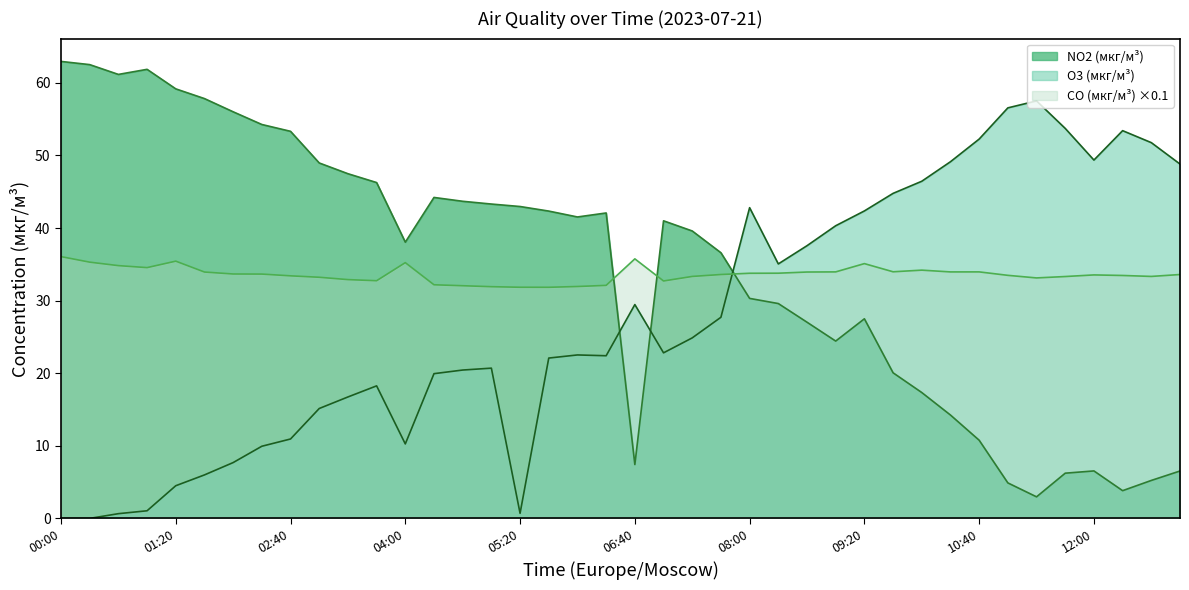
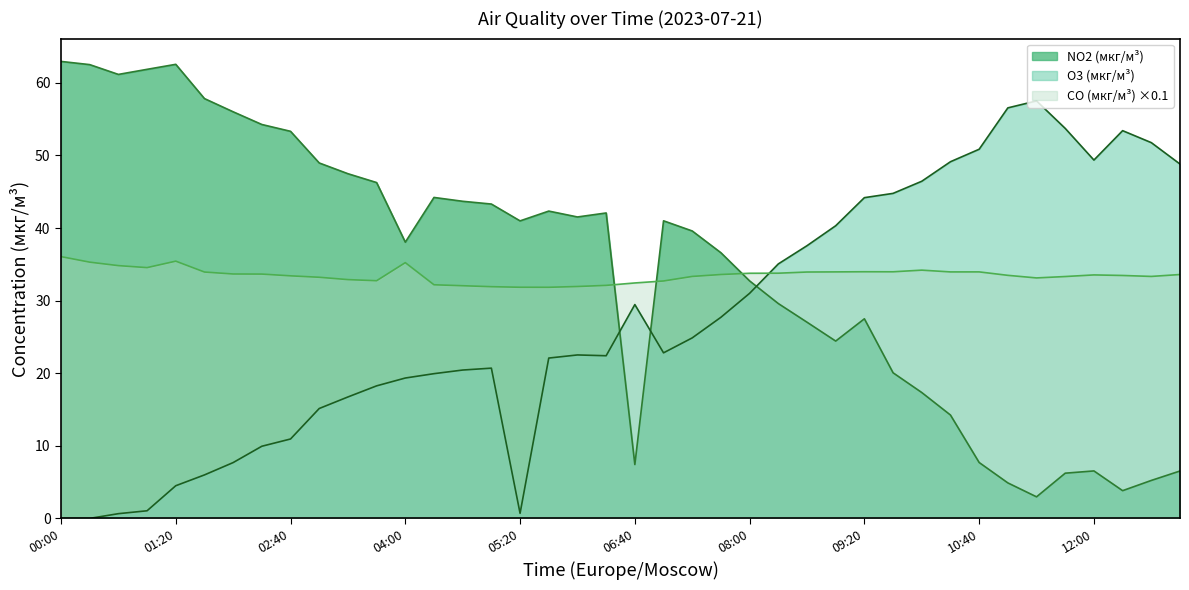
NO2 (мкг/м³), 01:20: 59 -> 63
O3 (мкг/м³), 04:00: 10 -> 19
NO2 (мкг/м³), 05:20: 43 -> 41
CO (мкг/м³) ×0.1, 06:40: 36 -> 32
NO2 (мкг/м³), 08:00: 30 -> 33
O3 (мкг/м³), 08:00: 43 -> 31
O3 (мкг/м³), 09:20: 42 -> 44
CO (мкг/м³) ×0.1, 09:20: 35 -> 34
NO2 (мкг/м³), 10:40: 11 -> 8
O3 (мкг/м³), 10:40: 52 -> 51
